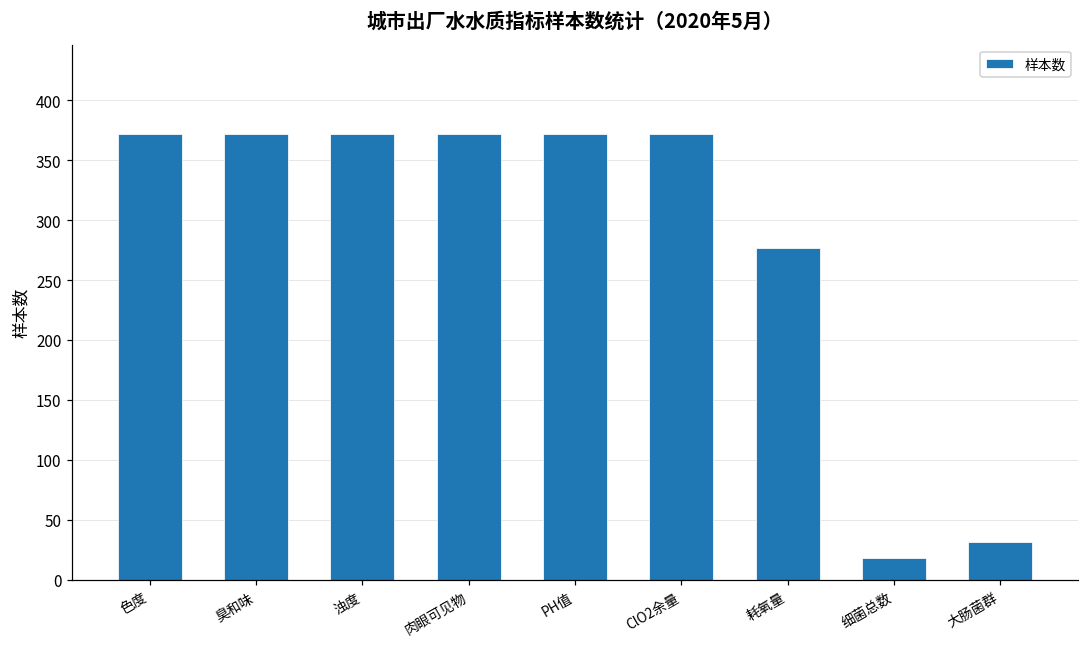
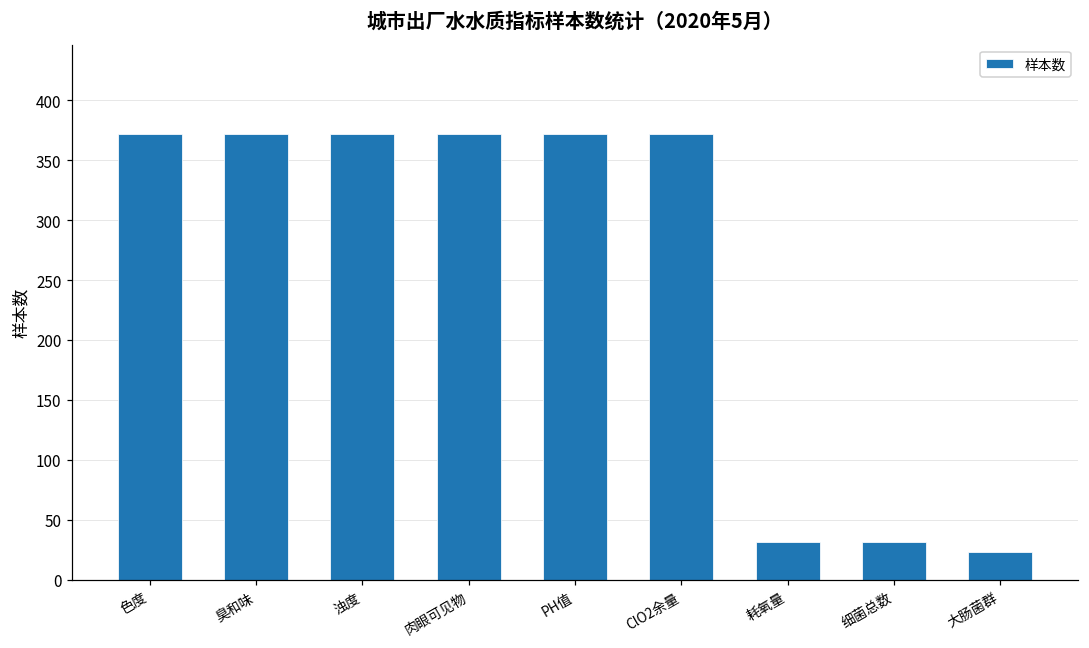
耗氧量: 277 -> 31
细菌总数: 18 -> 31
大肠菌群: 31 -> 23
